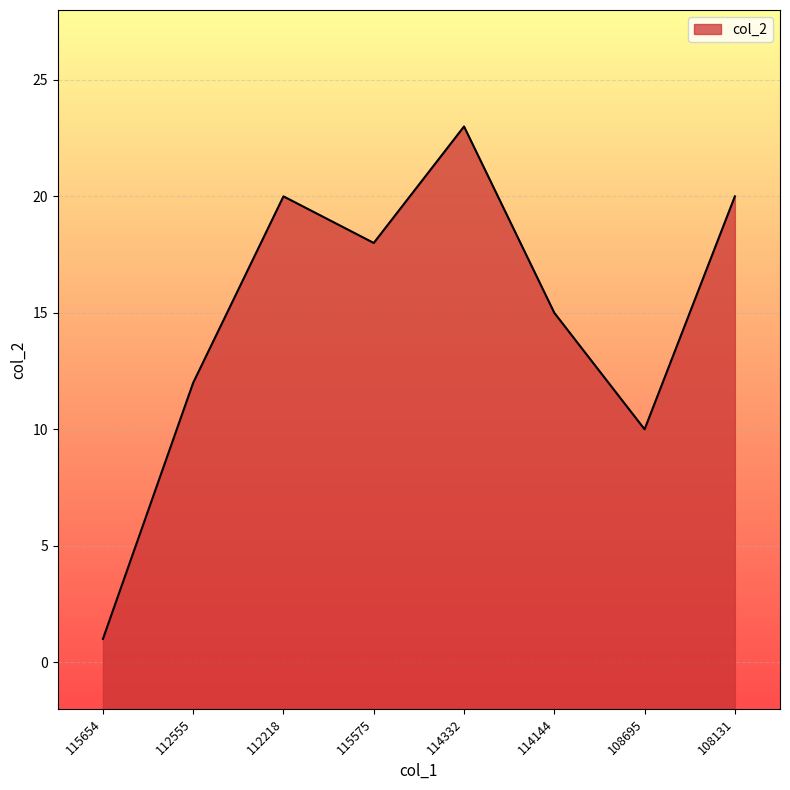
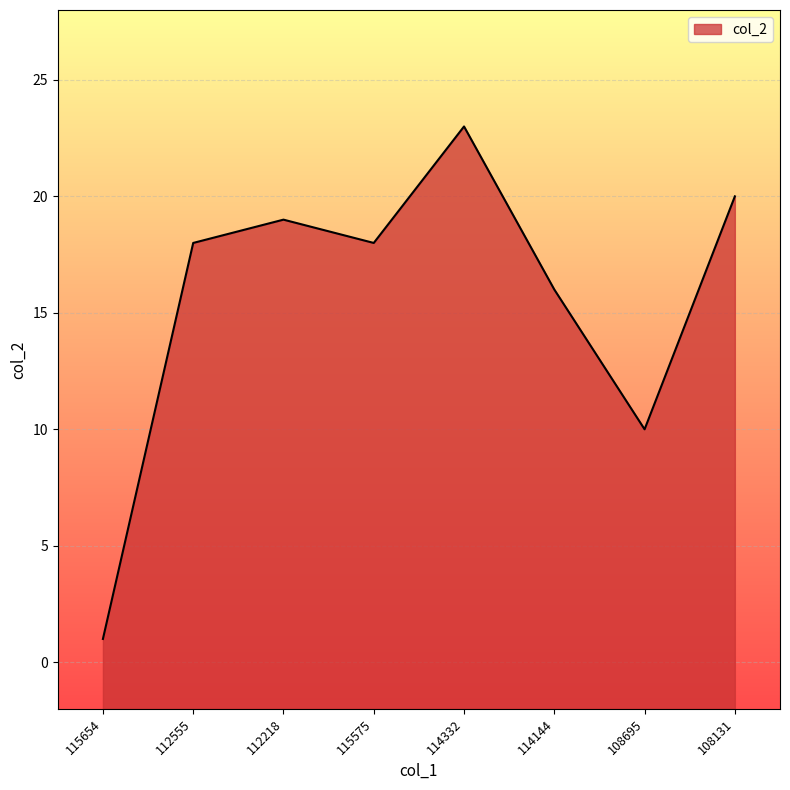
112555: 12 -> 18
112218: 20 -> 19
114144: 15 -> 16
